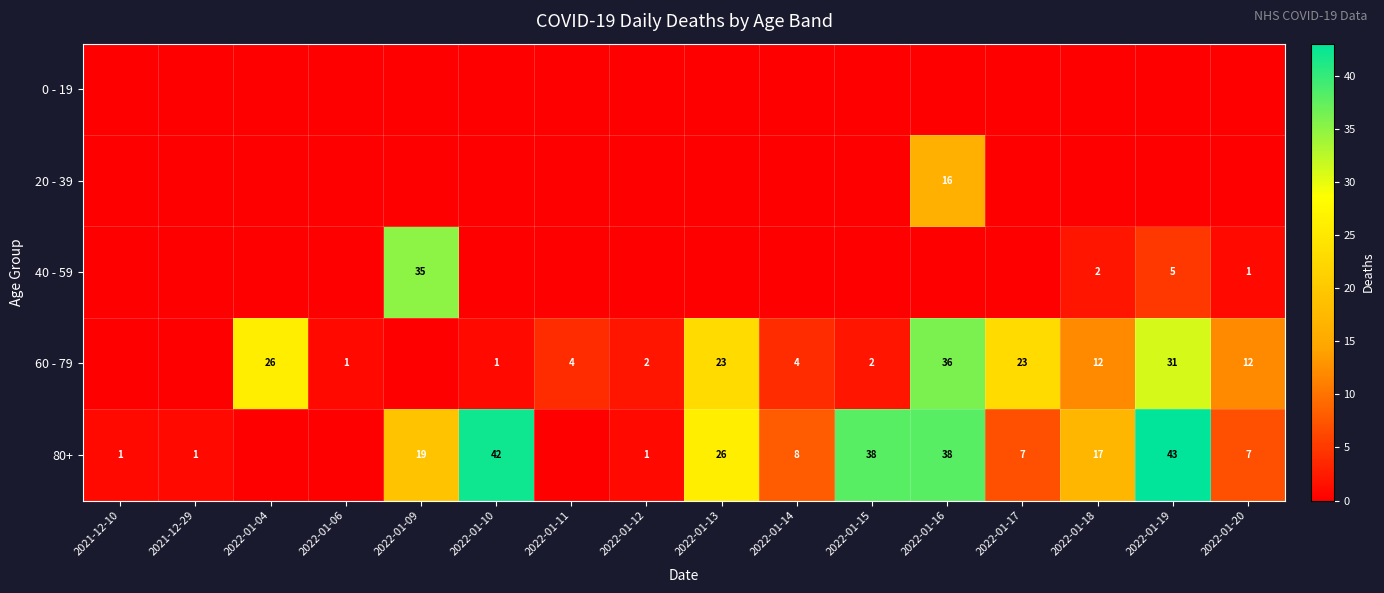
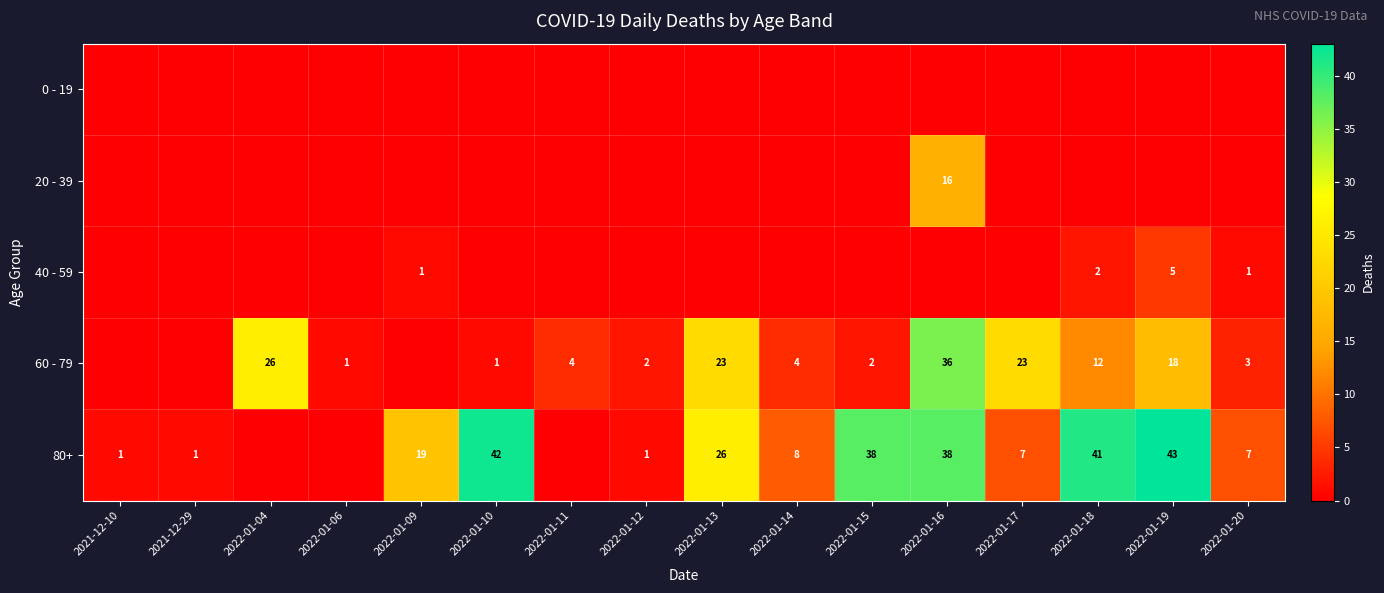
40 - 59, 2022-01-09: 35 -> 1
60 - 79, 2022-01-19: 31 -> 18
60 - 79, 2022-01-20: 12 -> 3
80+, 2022-01-18: 17 -> 41
